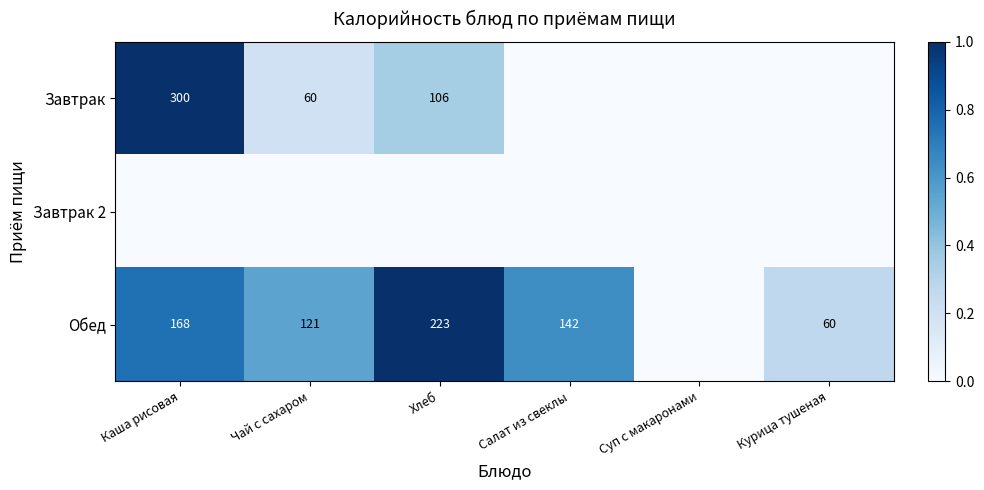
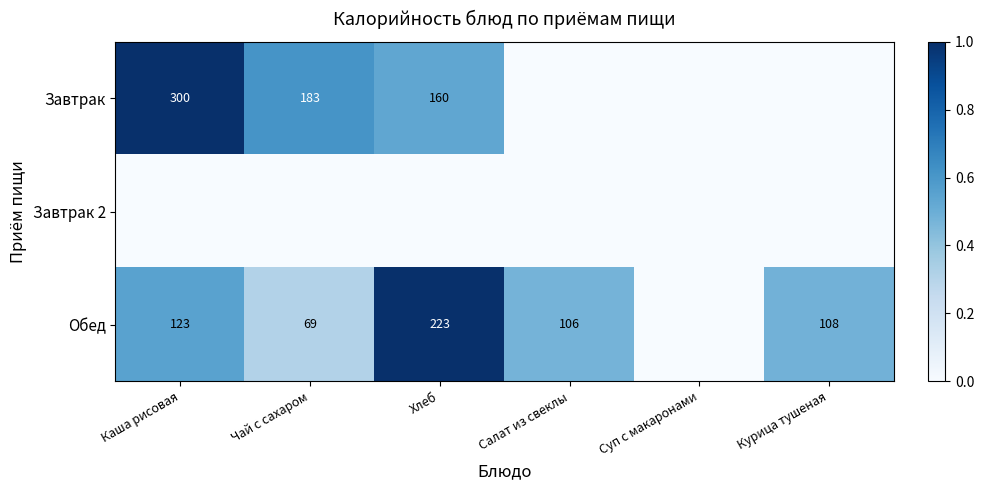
Завтрак, Чай с сахаром: 60 -> 183
Завтрак, Хлеб: 106 -> 160
Обед, Каша рисовая: 168 -> 123
Обед, Чай с сахаром: 121 -> 69
Обед, Салат из свеклы: 142 -> 106
Обед, Курица тушеная: 60 -> 108
